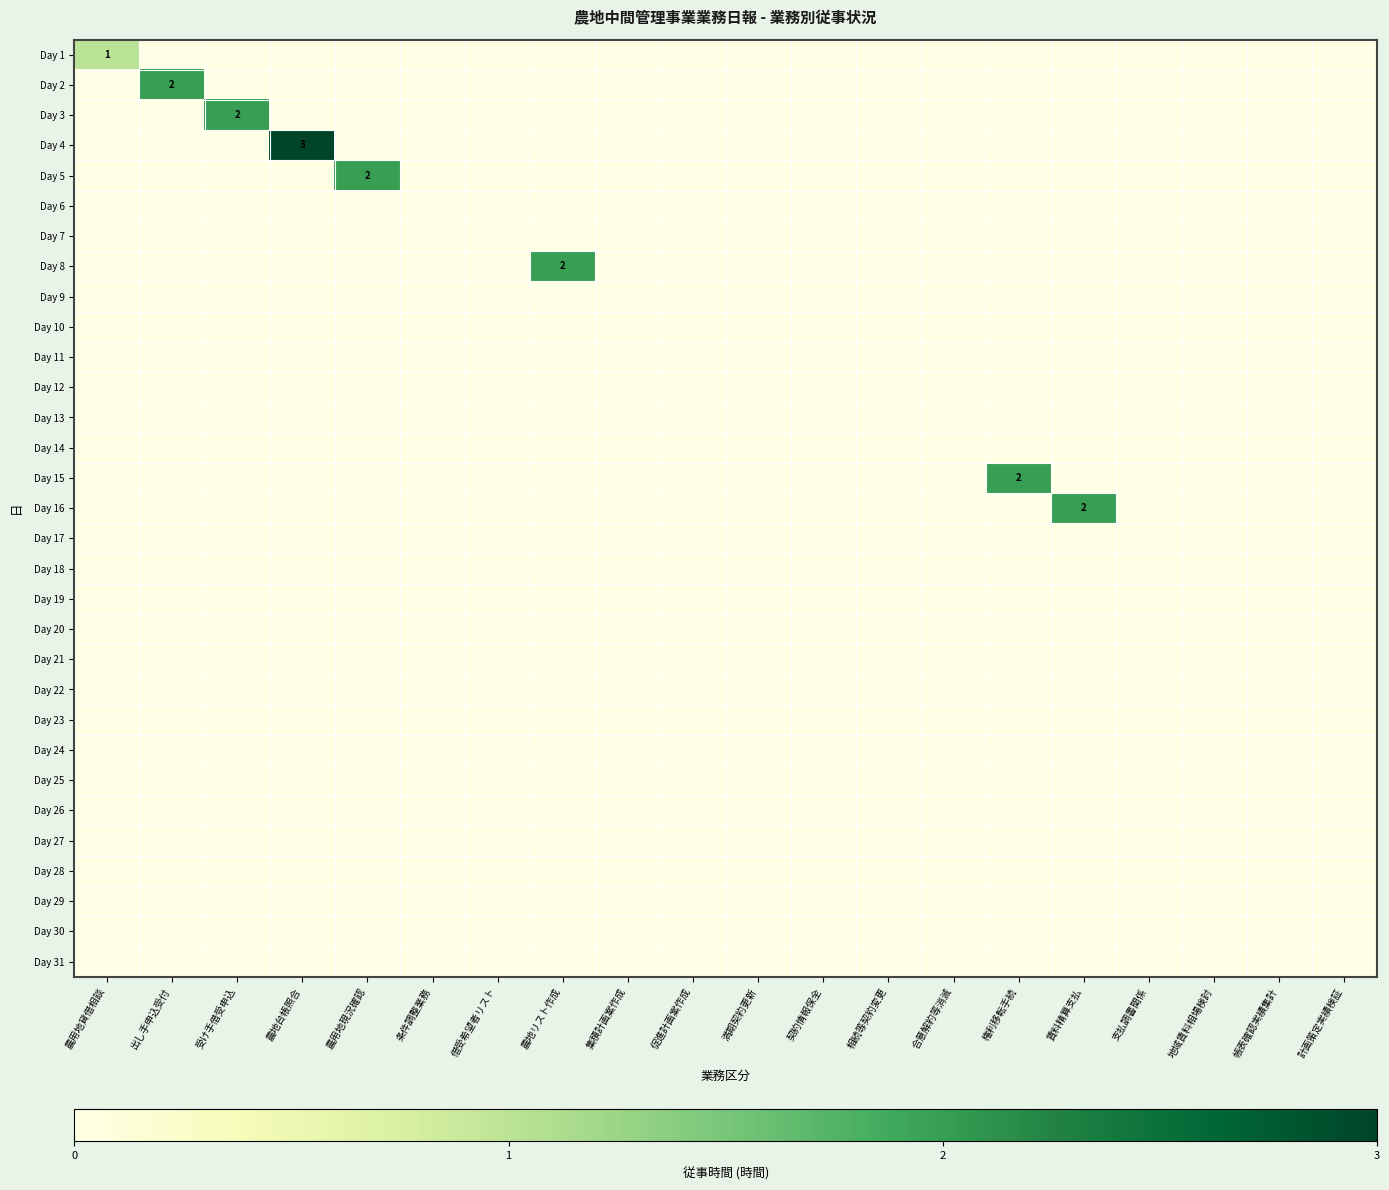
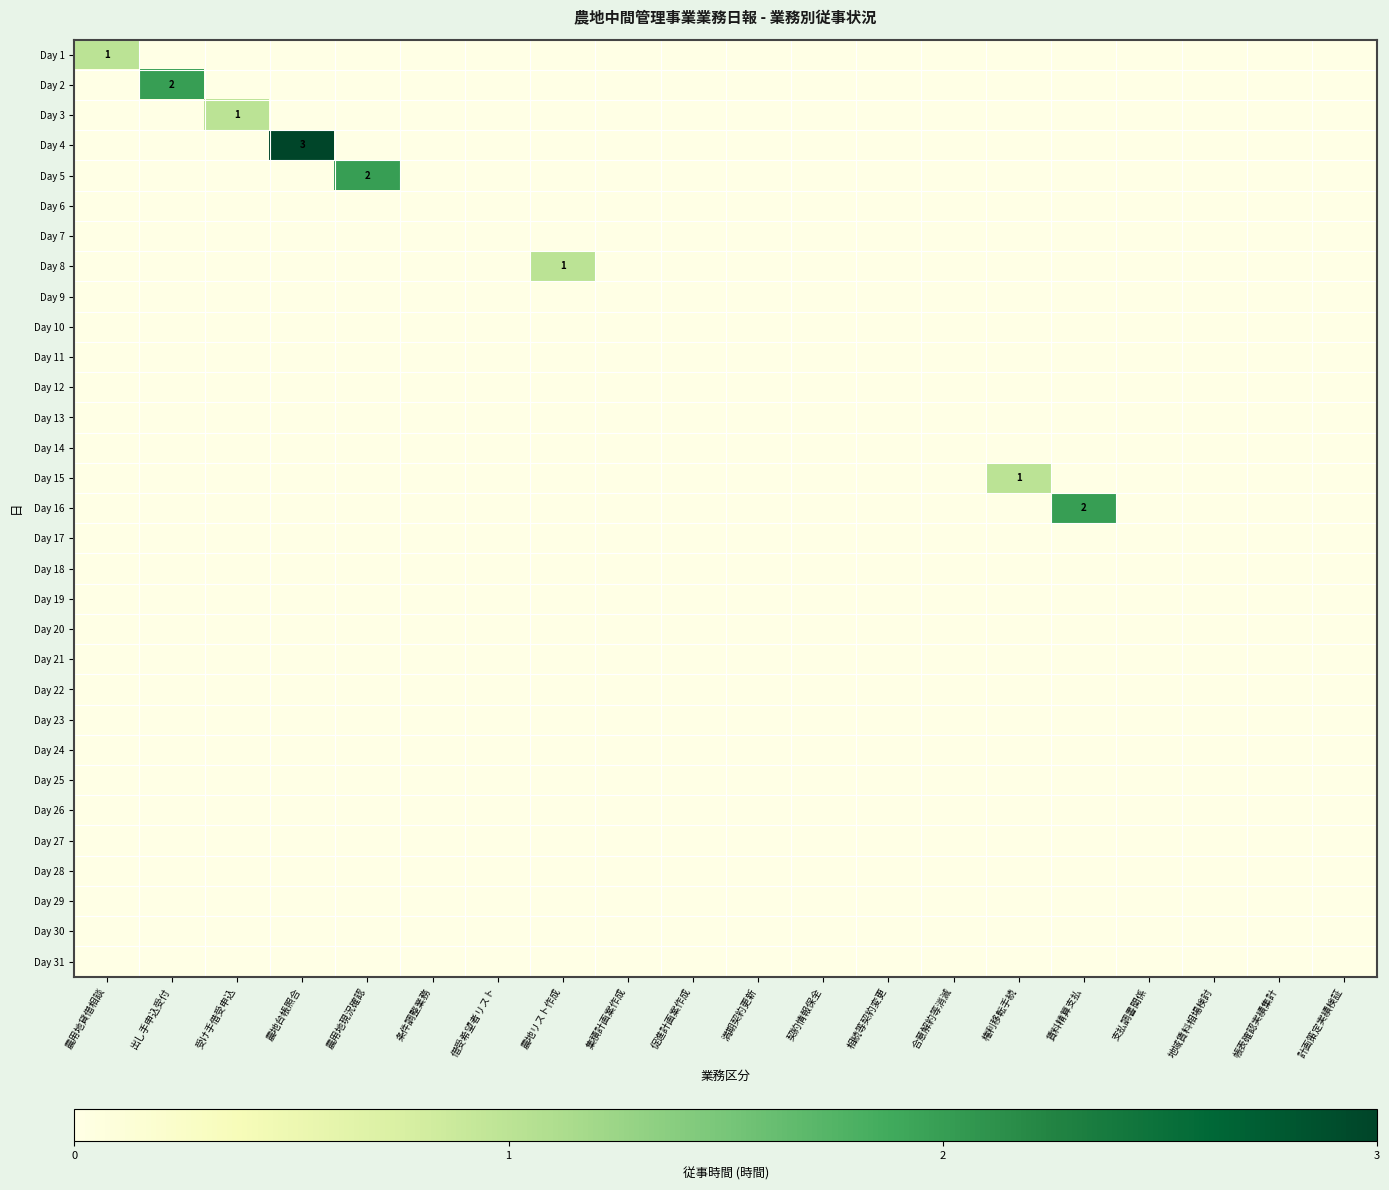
Day 3, 受け手借受申込: 2 -> 1
Day 8, 農地リスト作成: 2 -> 1
Day 15, 権利移転手続: 2 -> 1
